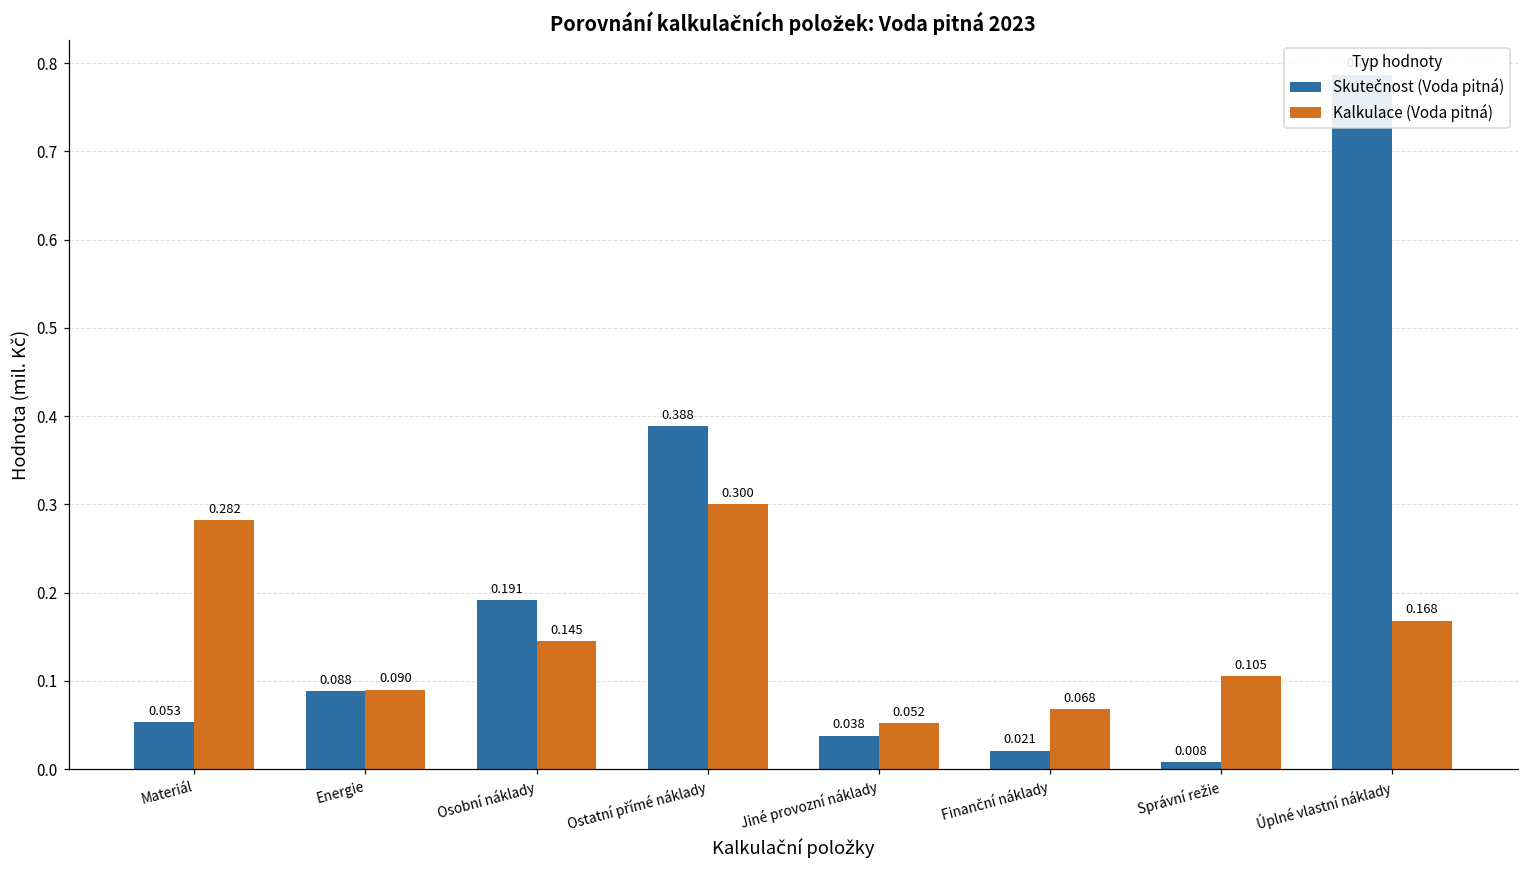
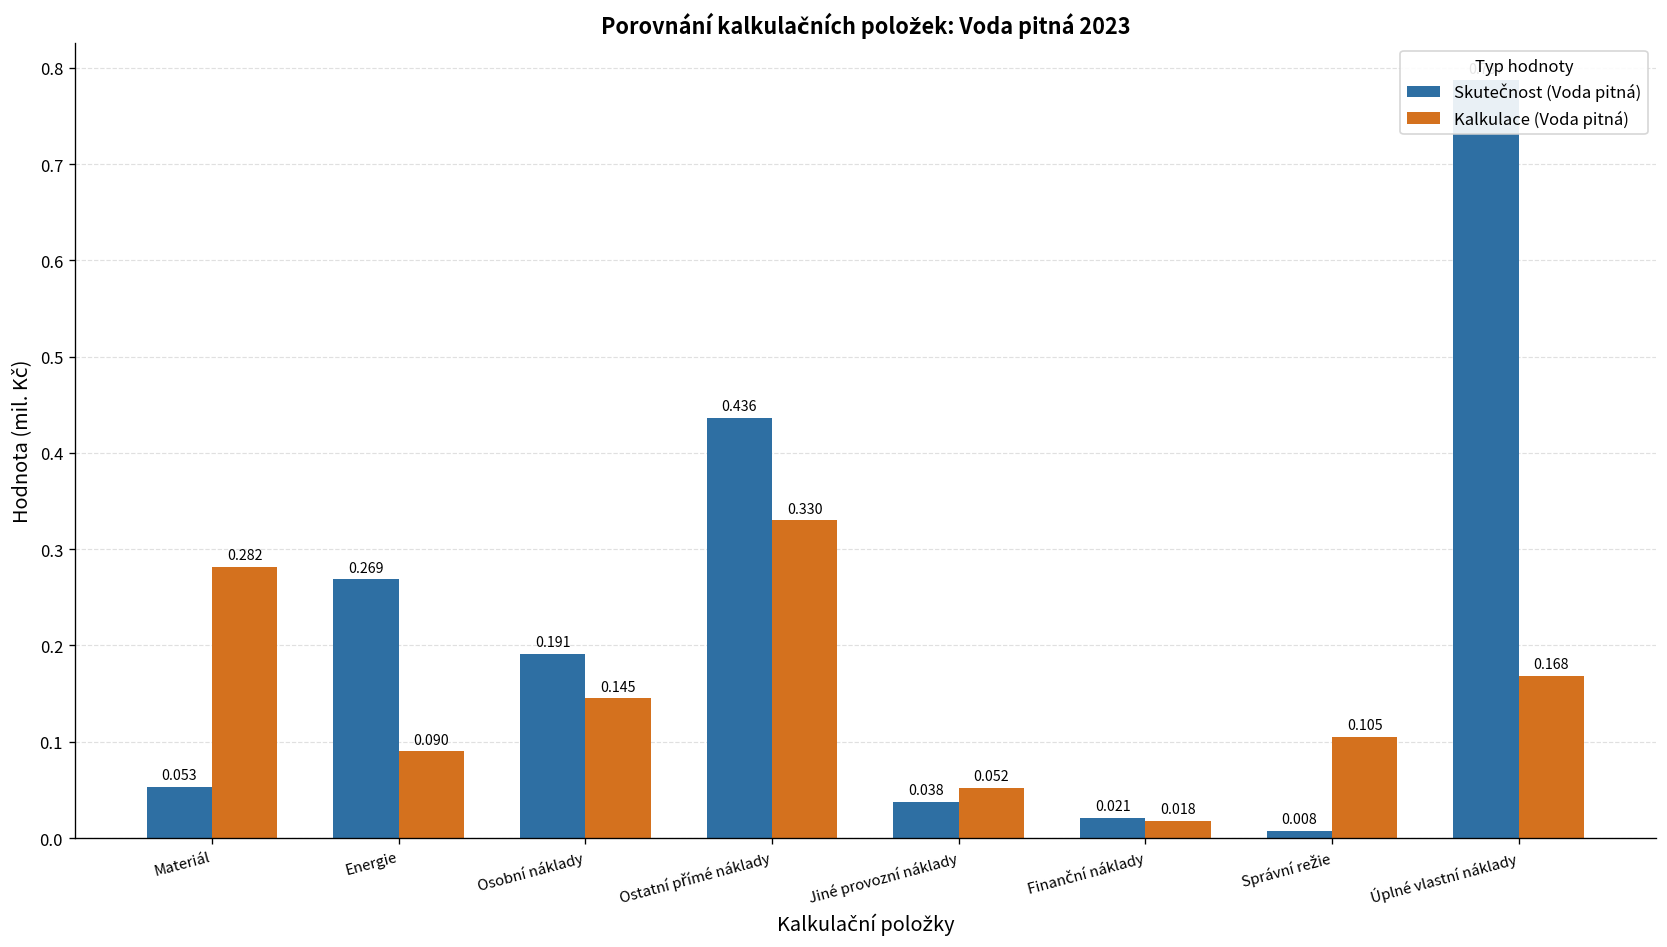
Skutečnost (Voda pitná), Energie: 0.088 -> 0.269
Skutečnost (Voda pitná), Ostatní přímé náklady: 0.388 -> 0.436
Kalkulace (Voda pitná), Ostatní přímé náklady: 0.300 -> 0.330
Kalkulace (Voda pitná), Finanční náklady: 0.068 -> 0.018
